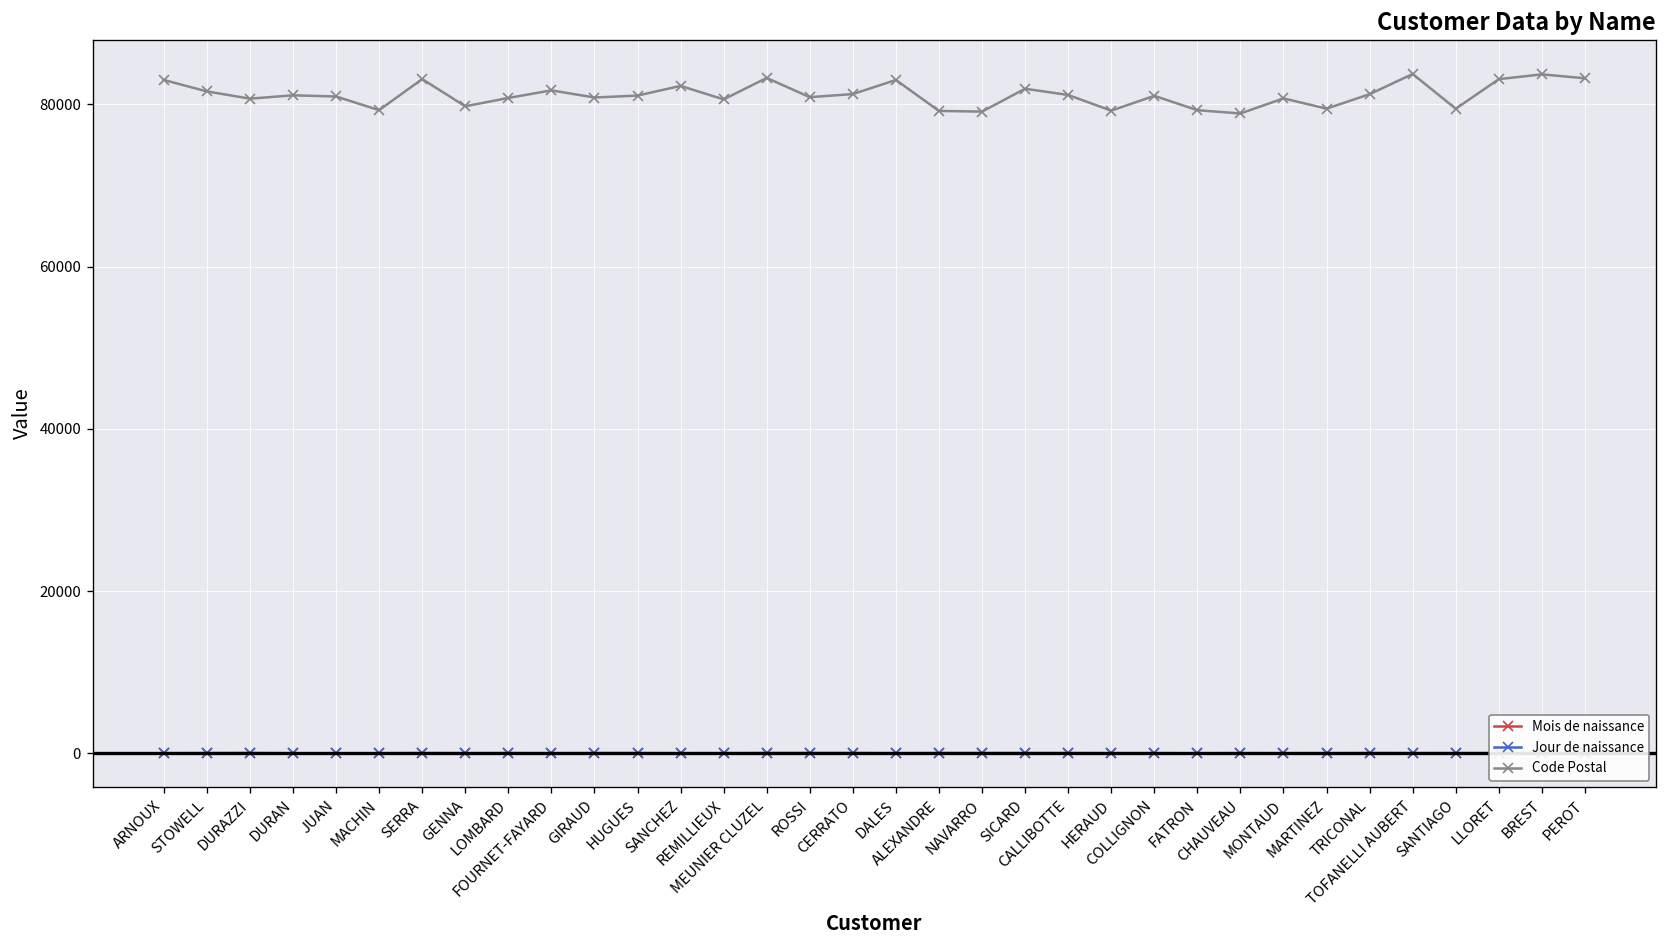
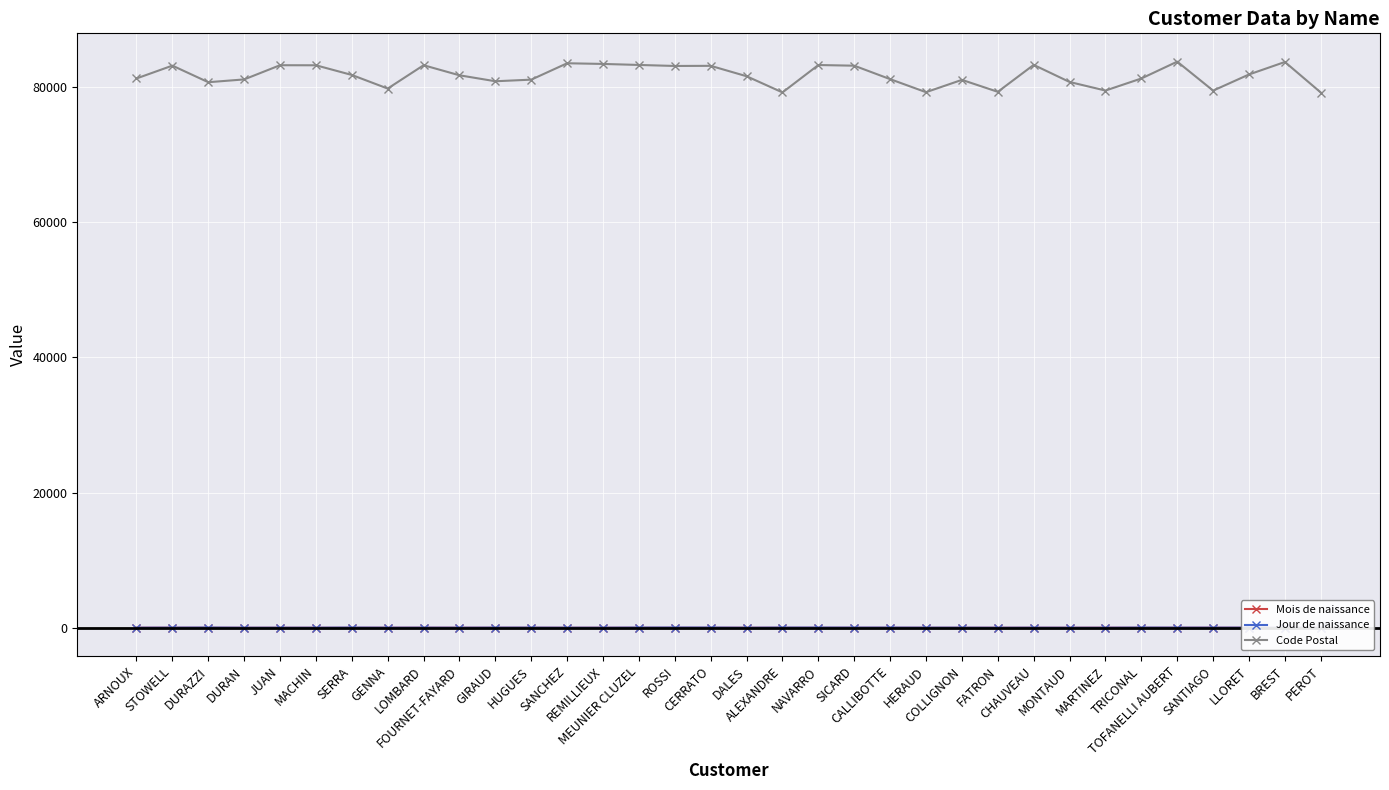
Code Postal, ARNOUX: 83000 -> 81000
Code Postal, STOWELL: 82000 -> 83000
Code Postal, JUAN: 81000 -> 83000
Code Postal, MACHIN: 79000 -> 83000
Code Postal, SERRA: 83000 -> 82000
Code Postal, LOMBARD: 81000 -> 83000
Code Postal, SANCHEZ: 82000 -> 84000
Code Postal, REMILLIEUX: 81000 -> 83000
Code Postal, ROSSI: 81000 -> 83000
Code Postal, CERRATO: 81000 -> 83000
Code Postal, DALES: 83000 -> 82000
Code Postal, NAVARRO: 79000 -> 83000
Code Postal, SICARD: 82000 -> 83000
Code Postal, CHAUVEAU: 79000 -> 83000
Code Postal, LLORET: 83000 -> 82000
Code Postal, PEROT: 83000 -> 79000
